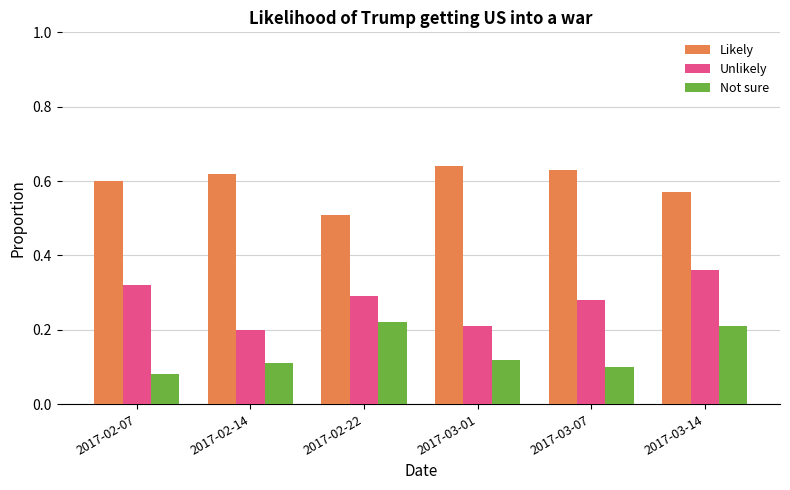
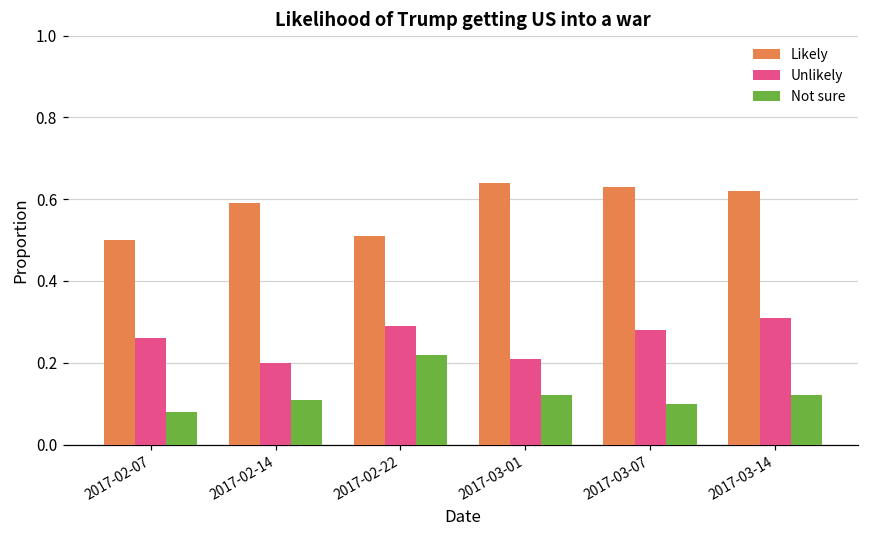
Likely, 2017-02-07: 0.6 -> 0.5
Unlikely, 2017-02-07: 0.32 -> 0.26
Likely, 2017-02-14: 0.62 -> 0.59
Likely, 2017-03-14: 0.57 -> 0.62
Unlikely, 2017-03-14: 0.36 -> 0.31
Not sure, 2017-03-14: 0.21 -> 0.12
